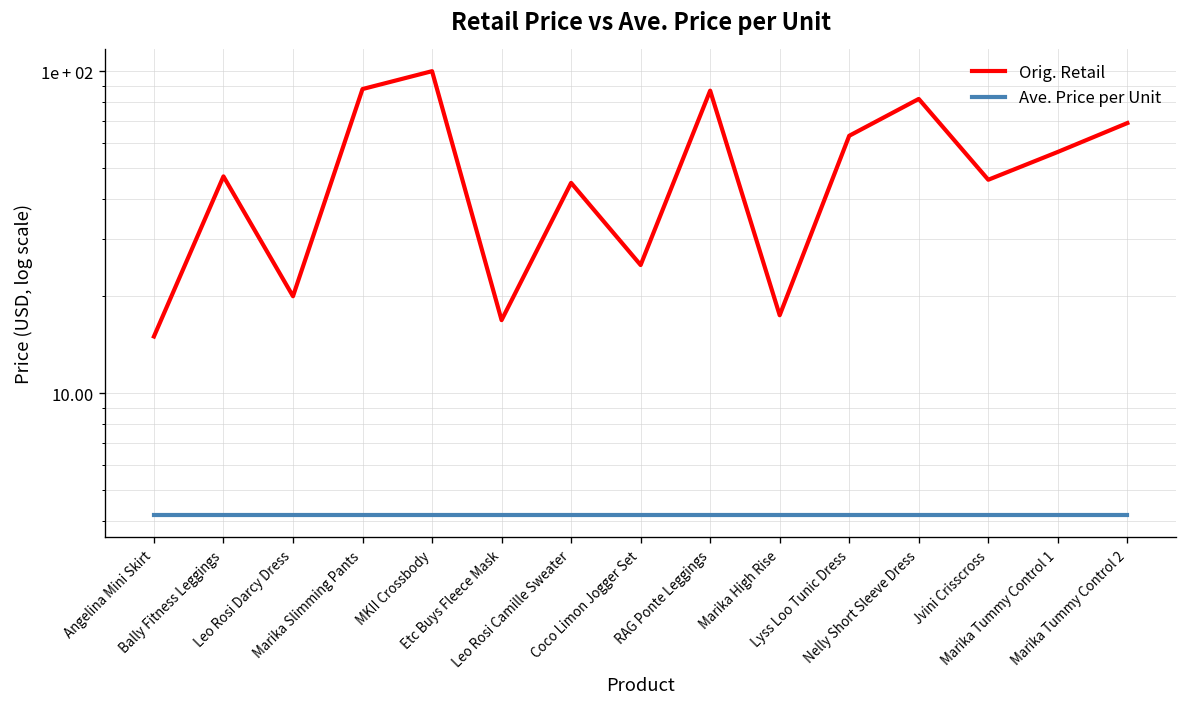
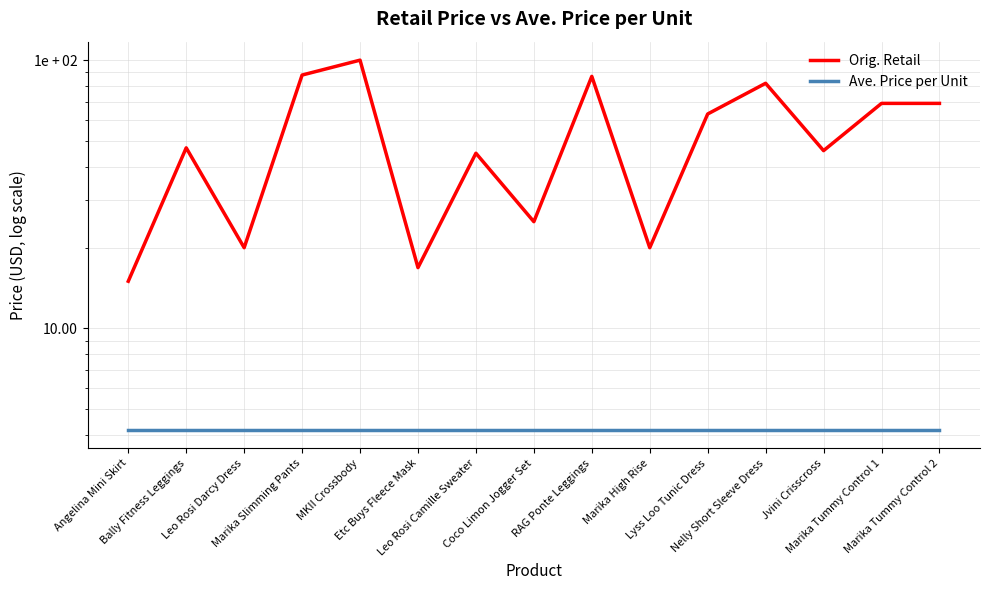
Orig. Retail, Marika High Rise: 17 -> 20
Orig. Retail, Marika Tummy Control 1: 56 -> 69
